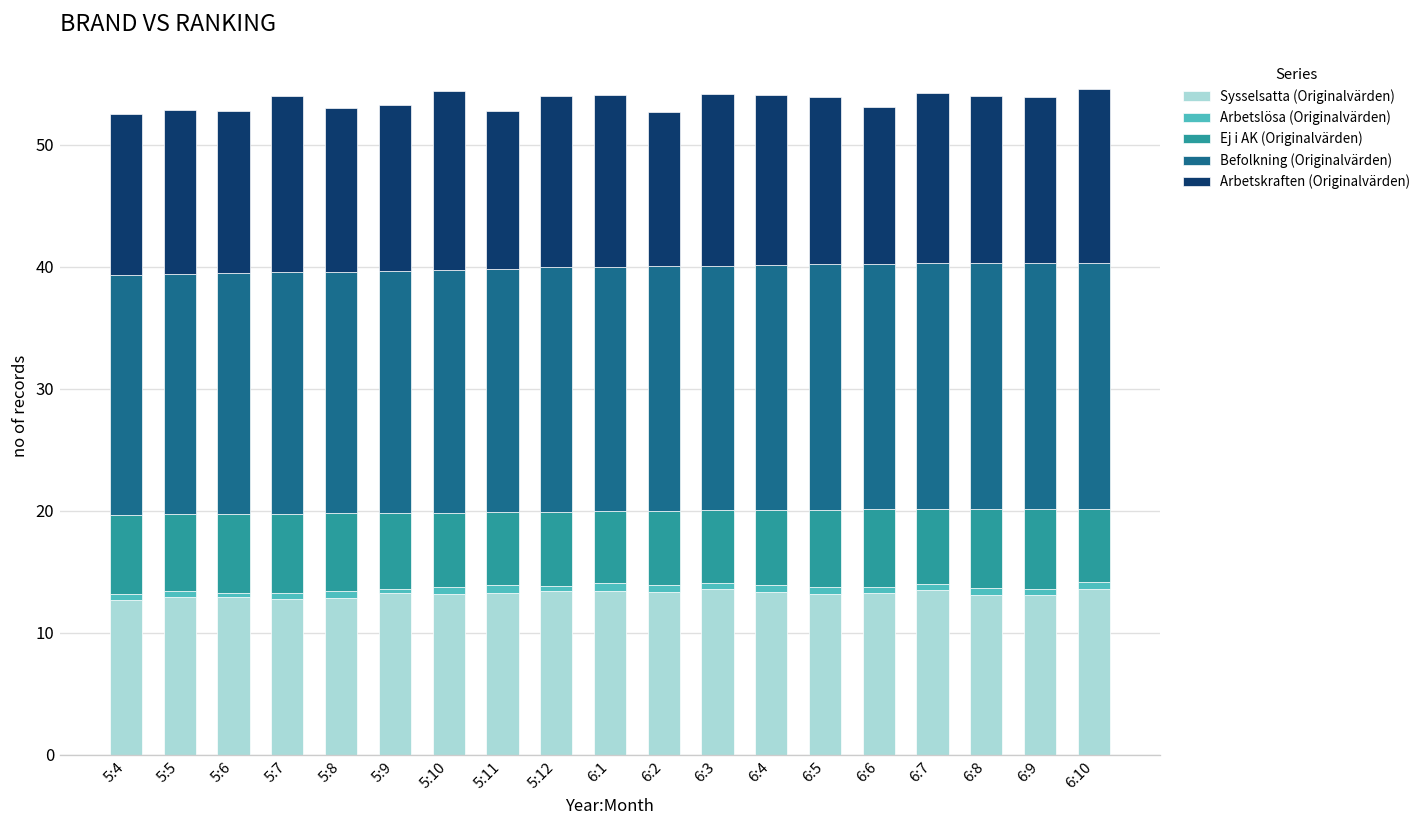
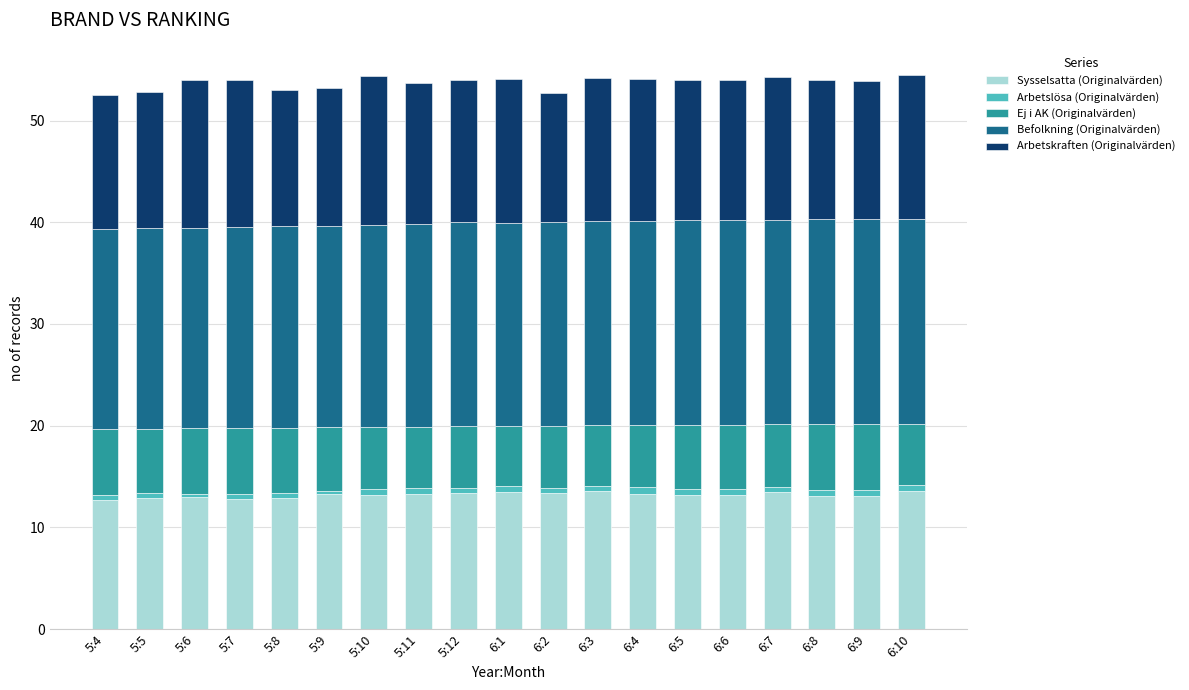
Arbetskraften (Originalvärden), 5:6: 13.3 -> 14.5
Arbetskraften (Originalvärden), 5:11: 12.9 -> 13.9
Arbetskraften (Originalvärden), 6:6: 12.9 -> 13.8
